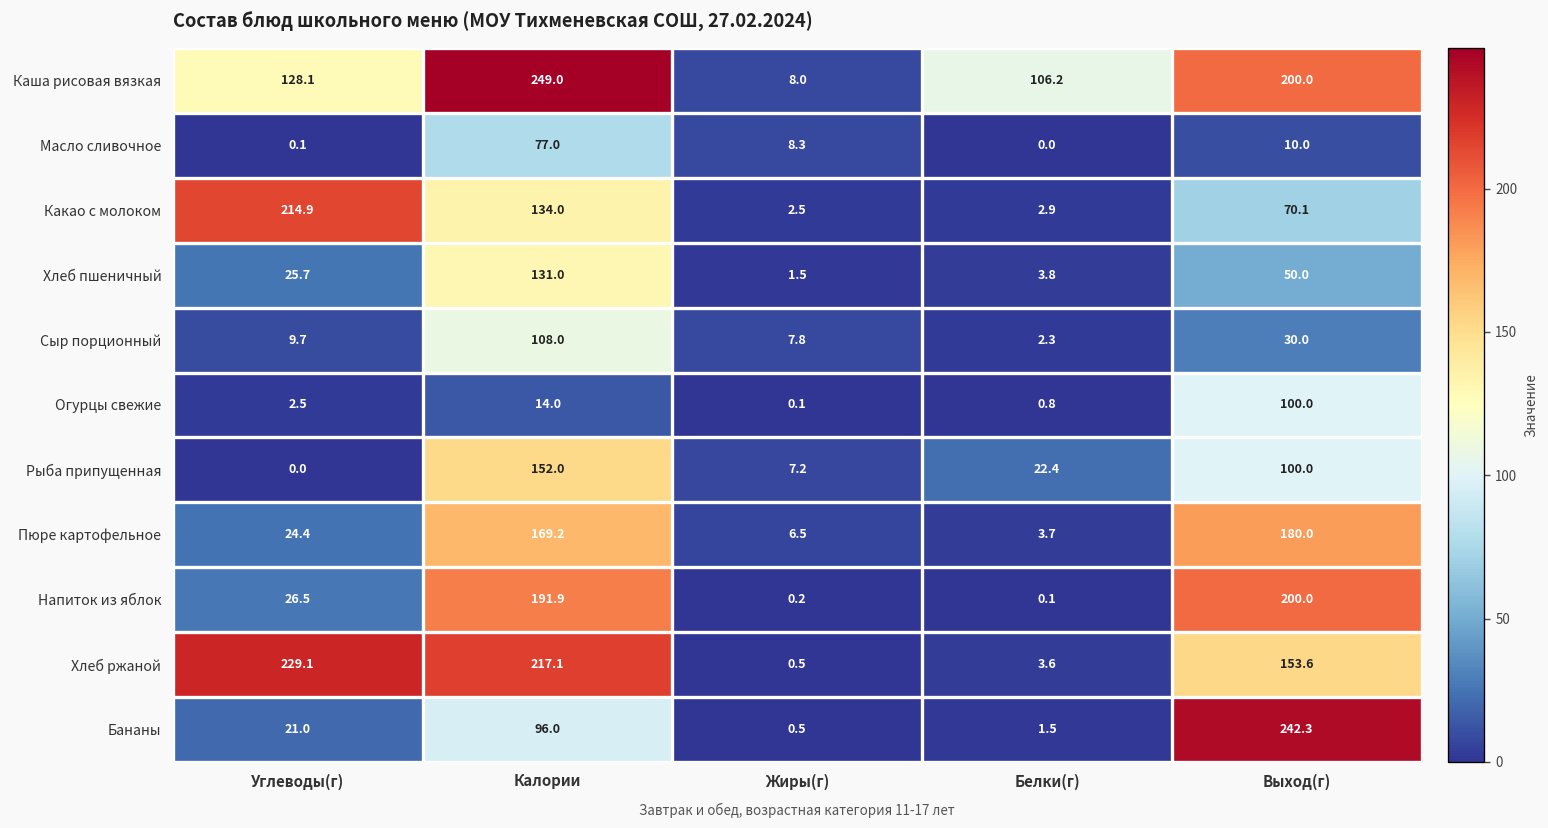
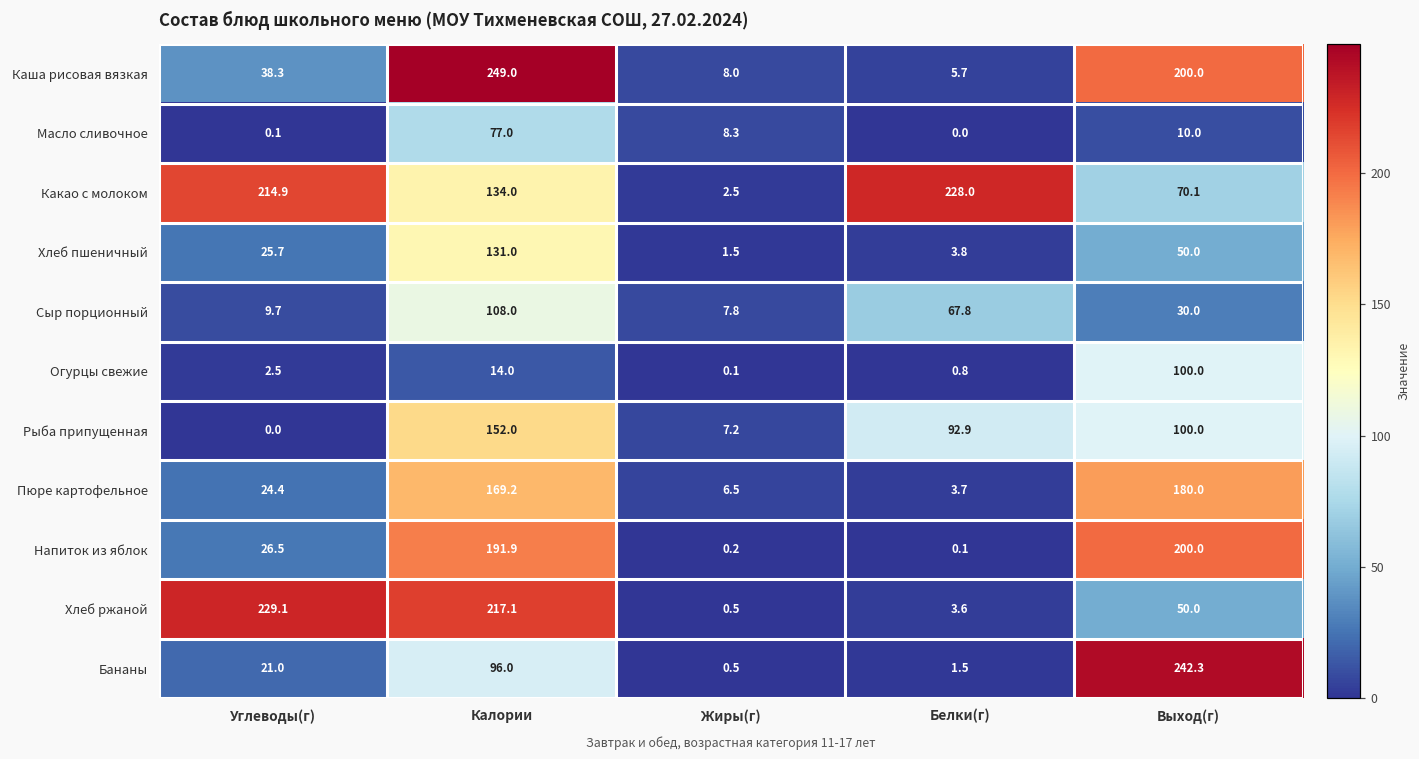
Каша рисовая вязкая, Углеводы(г): 128.1 -> 38.3
Каша рисовая вязкая, Белки(г): 106.2 -> 5.7
Какао с молоком, Белки(г): 2.9 -> 228.0
Сыр порционный, Белки(г): 2.3 -> 67.8
Рыба припущенная, Белки(г): 22.4 -> 92.9
Хлеб ржаной, Выход(г): 153.6 -> 50.0
